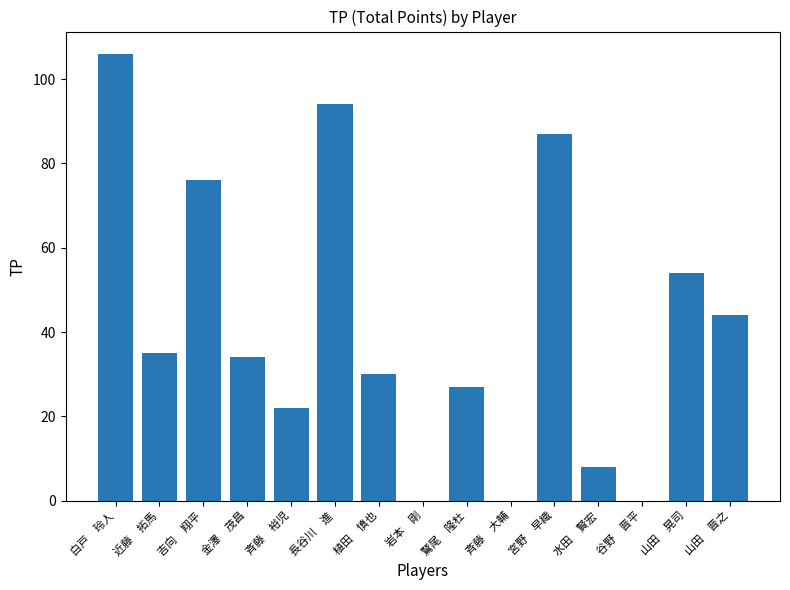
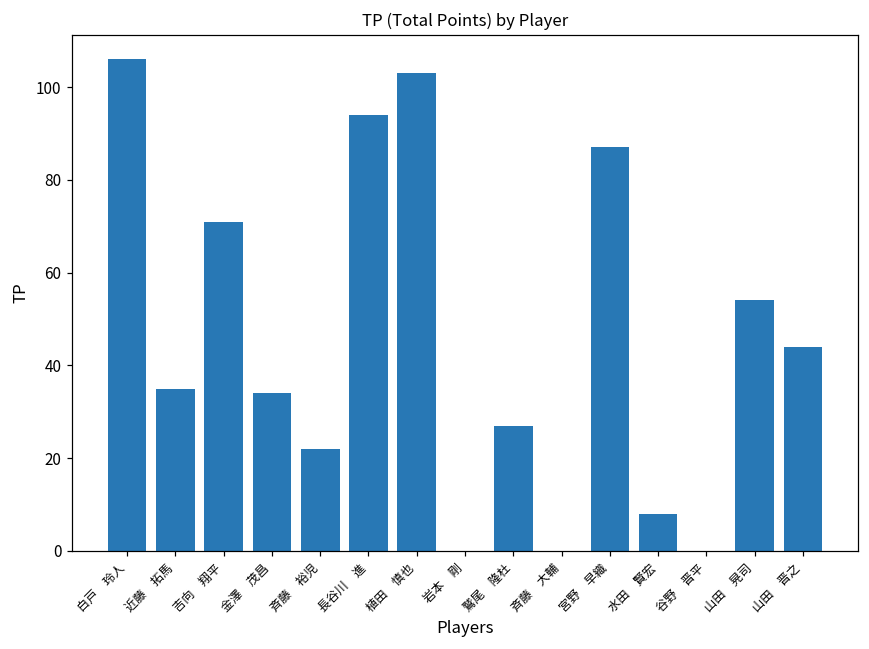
吉向 翔平: 76 -> 71
植田 慎也: 30 -> 103
